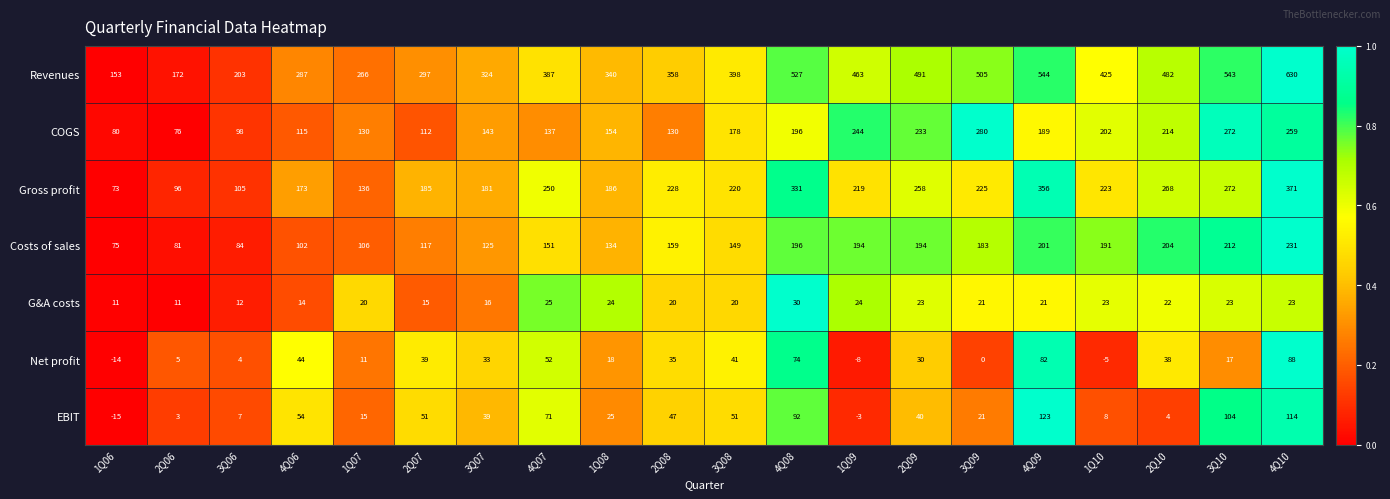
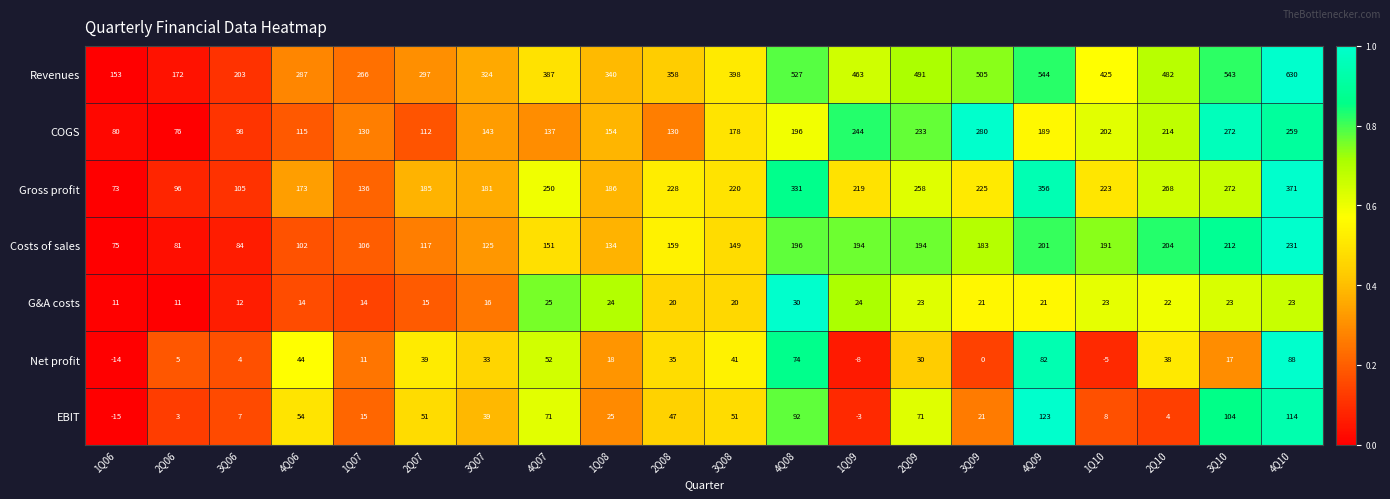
G&A costs, 1Q07: 20 -> 14
EBIT, 2Q09: 40 -> 71
